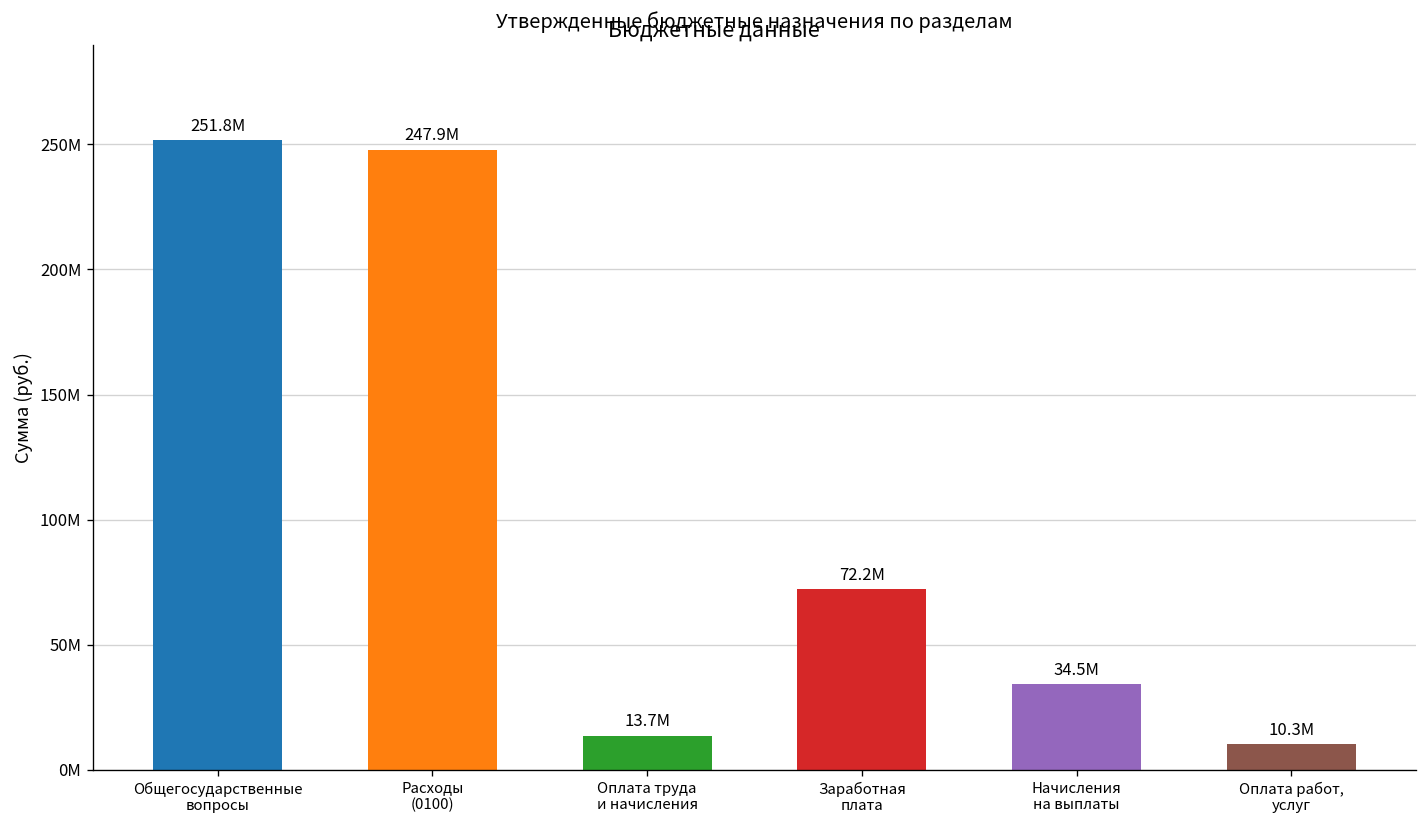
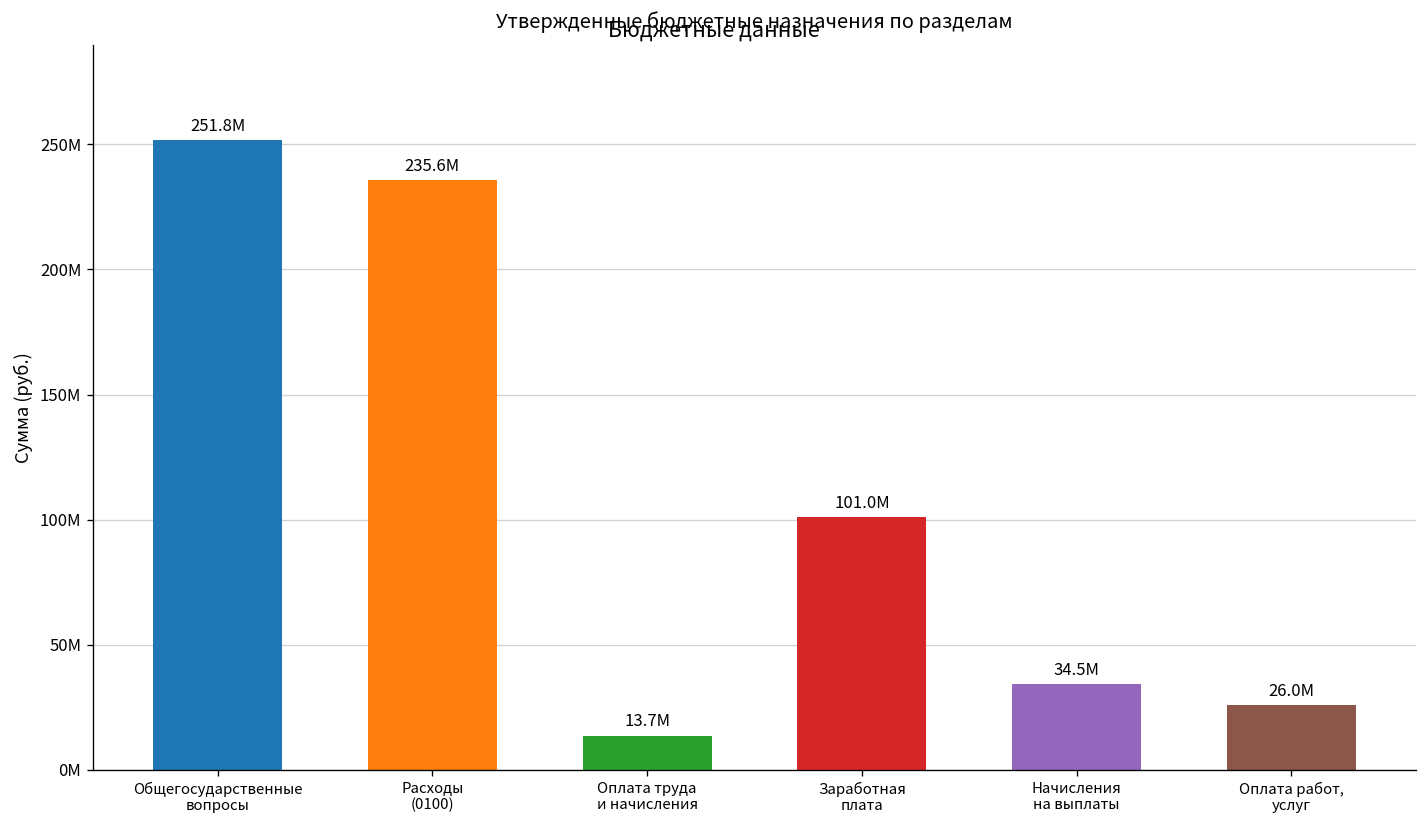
Расходы (0100): 247.9M -> 235.6M
Заработная плата: 72.2M -> 101.0M
Оплата работ, услуг: 10.3M -> 26.0M
